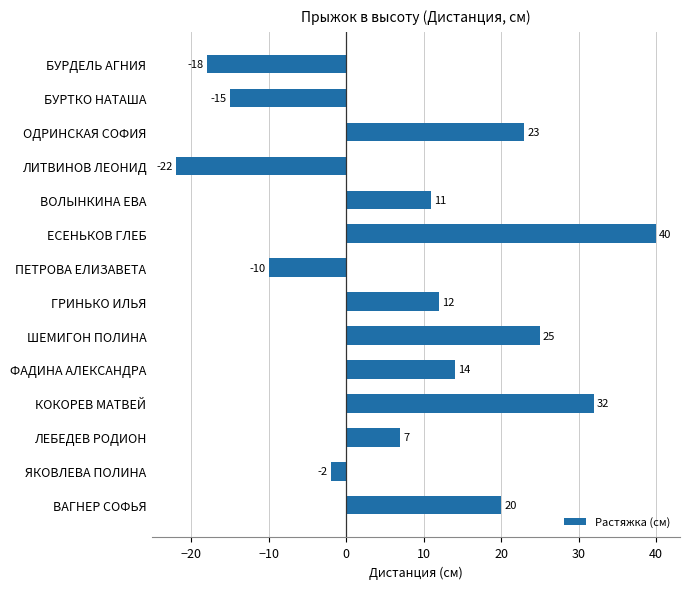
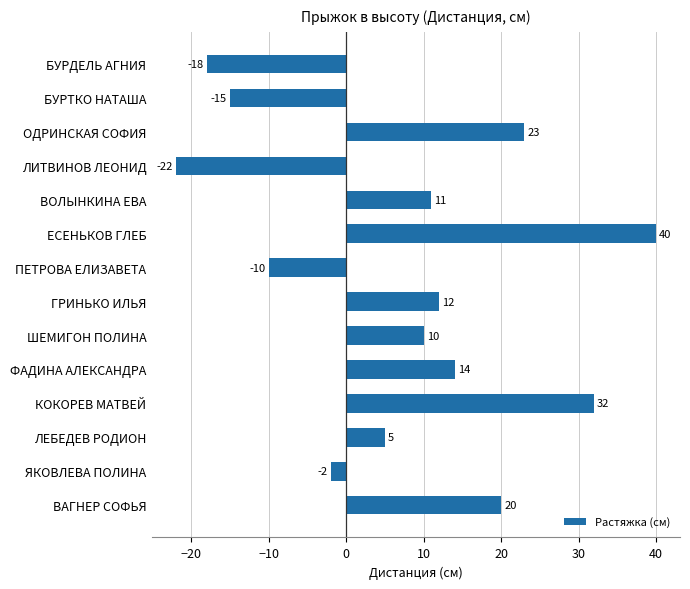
ШЕМИГОН ПОЛИНА: 25 -> 10
ЛЕБЕДЕВ РОДИОН: 7 -> 5
